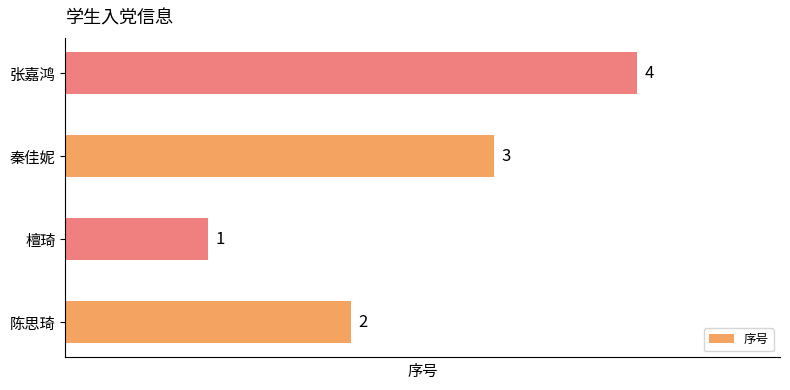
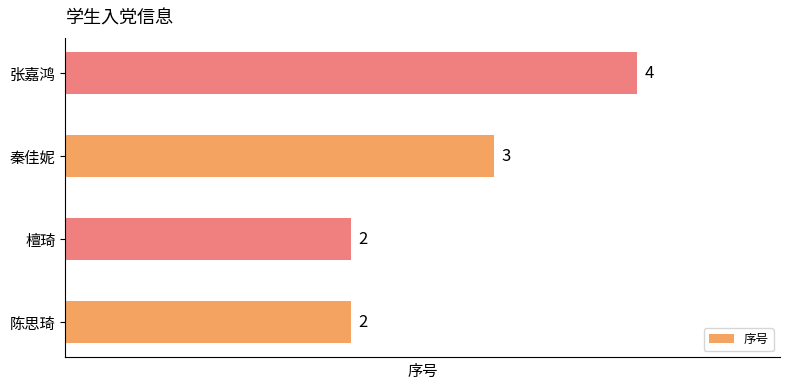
檀琦: 1 -> 2
